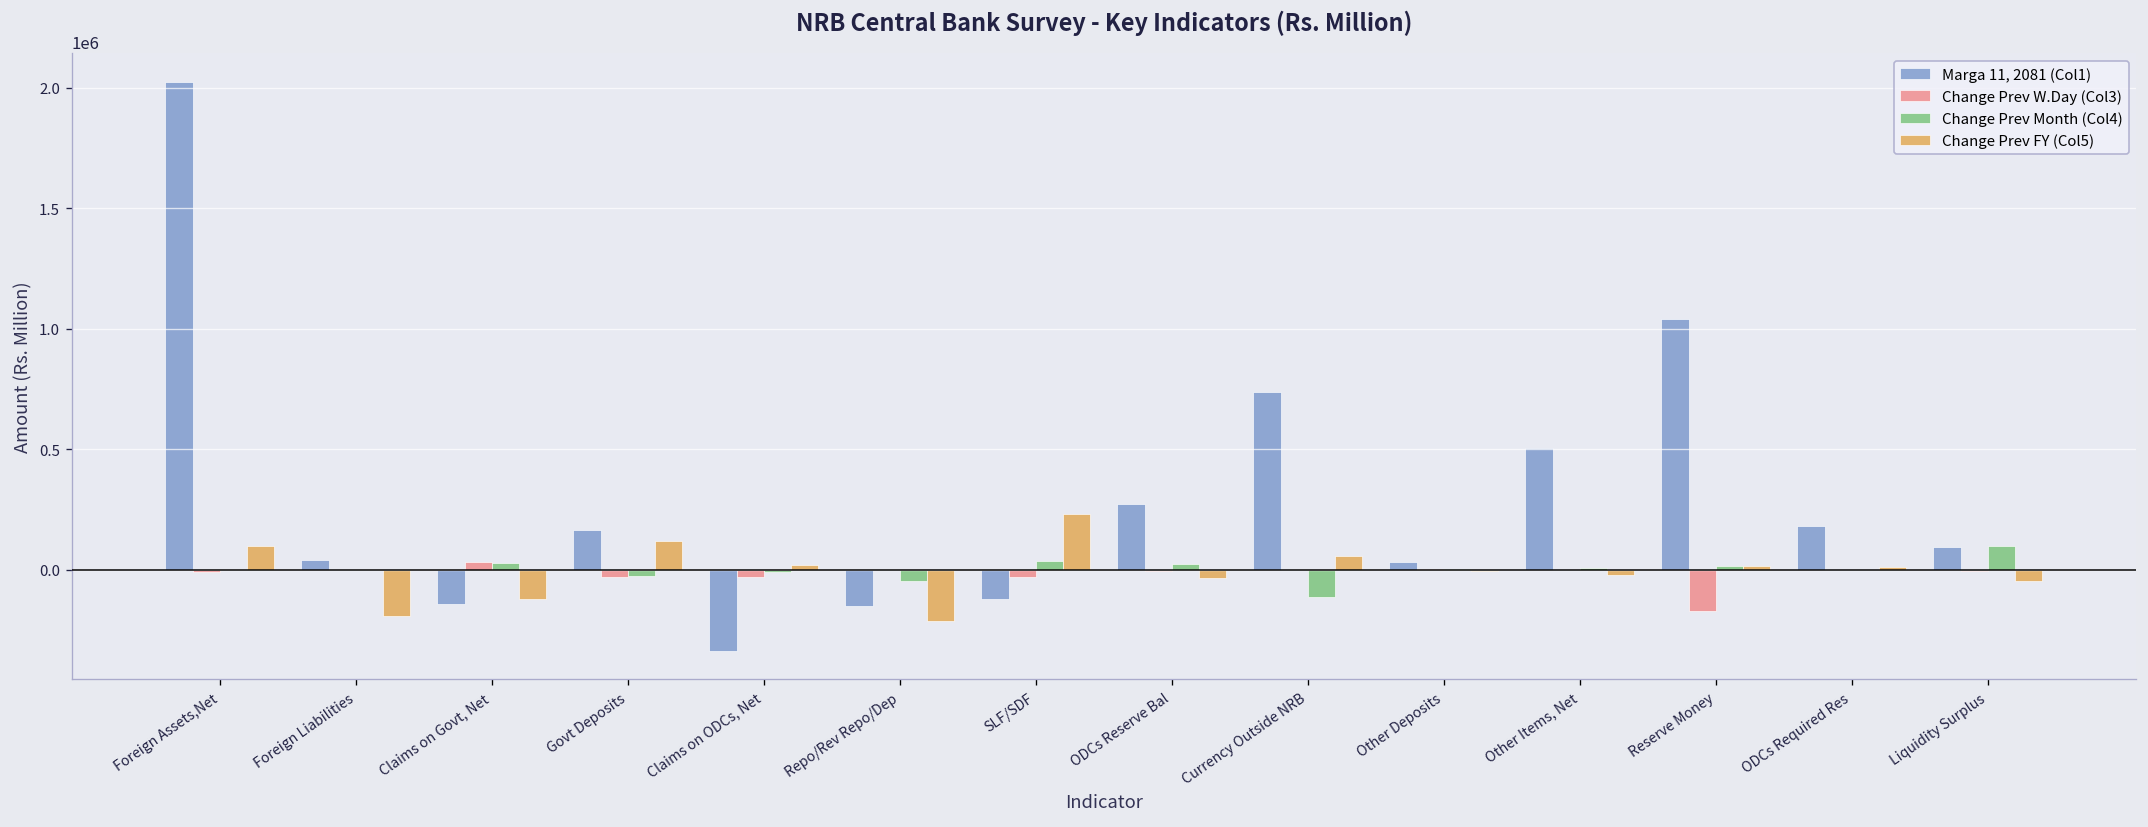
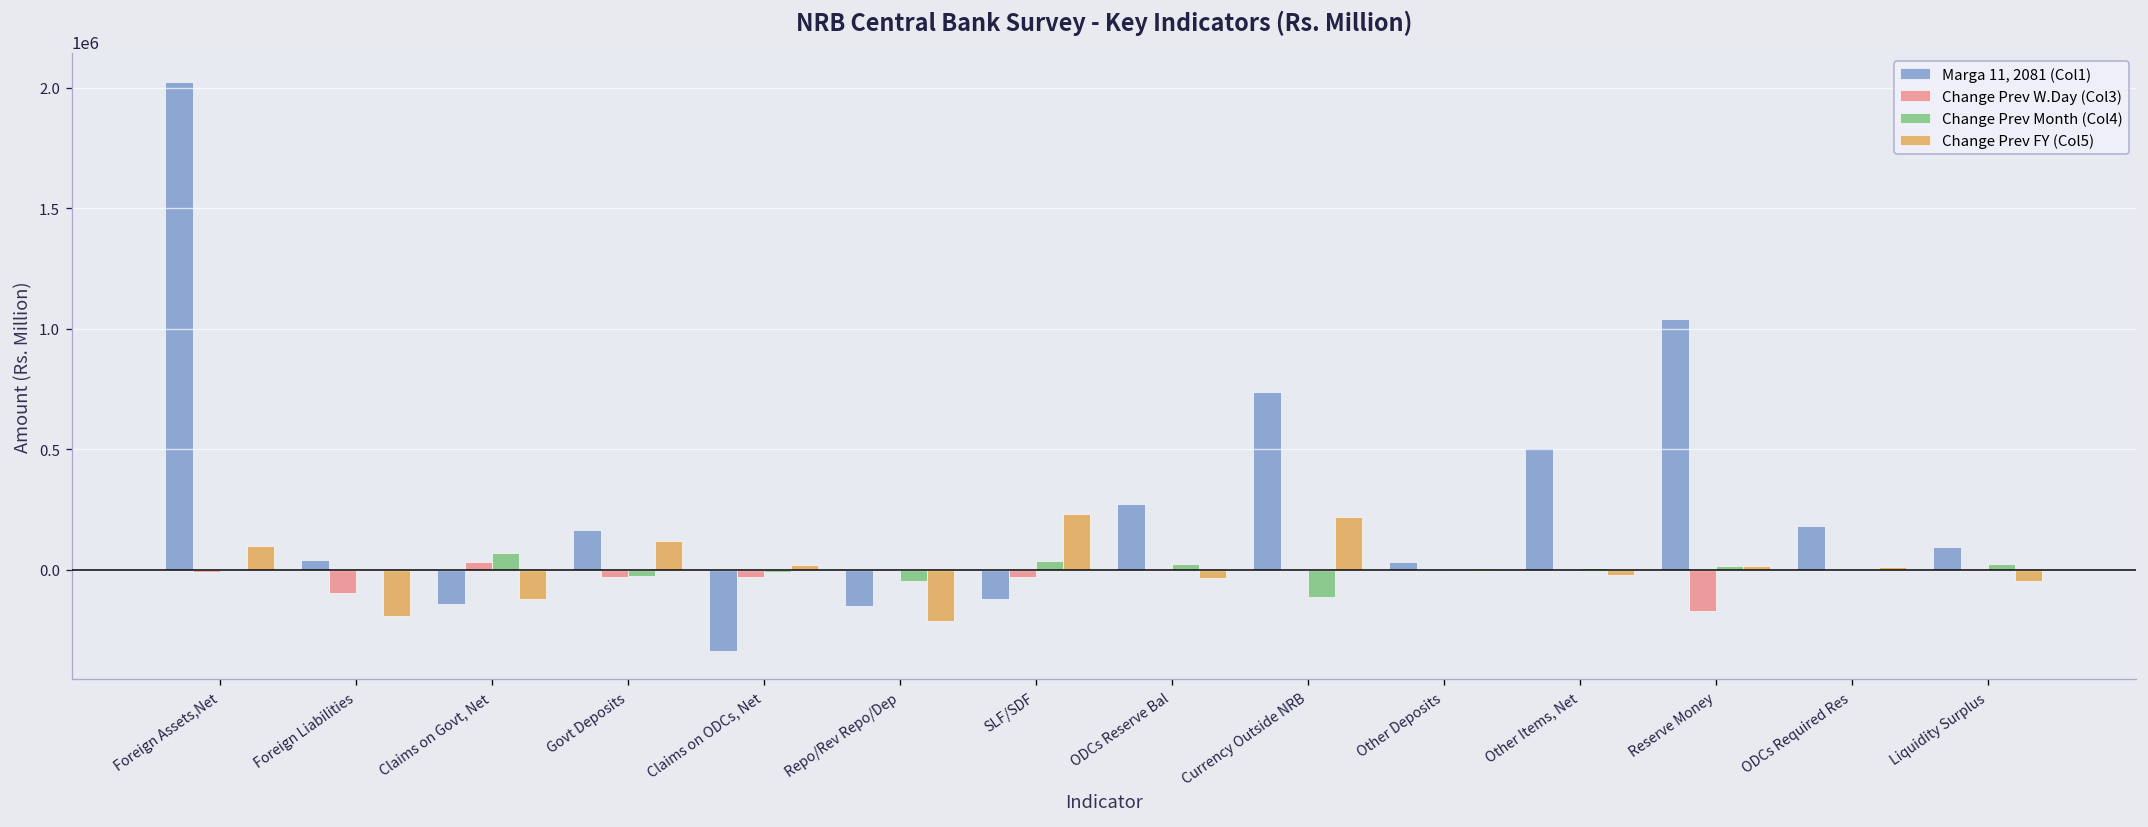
Change Prev W.Day (Col3), Foreign Liabilities: 0 -> -100000
Change Prev Month (Col4), Claims on Govt, Net: 30000 -> 70000
Change Prev FY (Col5), Currency Outside NRB: 60000 -> 220000
Change Prev Month (Col4), Liquidity Surplus: 100000 -> 20000
